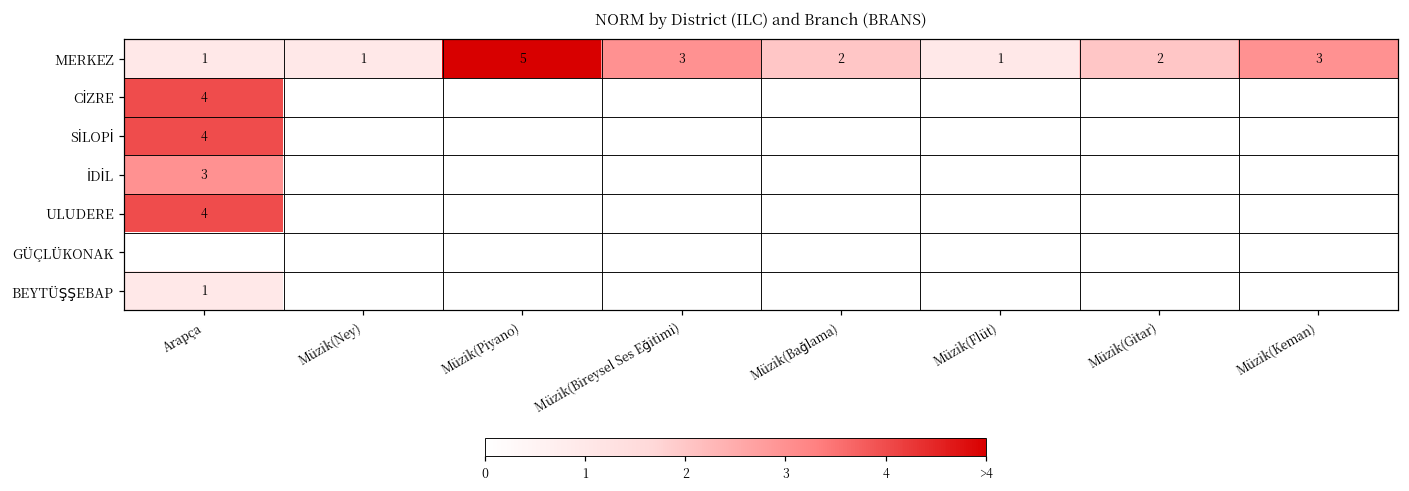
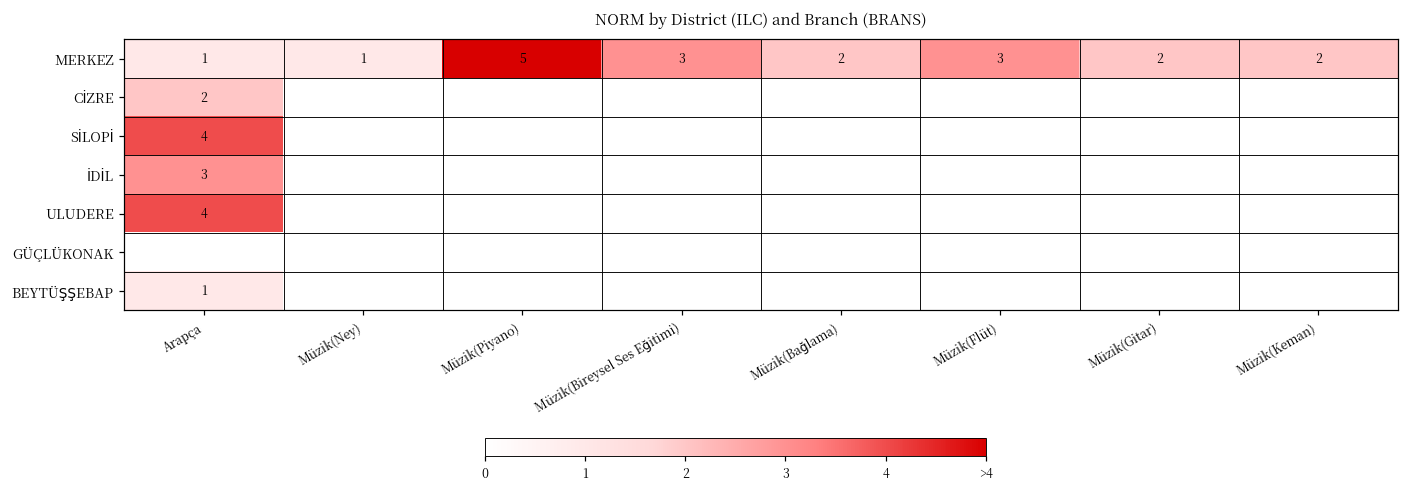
MERKEZ, Müzik(Flüt): 1 -> 3
MERKEZ, Müzik(Keman): 3 -> 2
CİZRE, Arapça: 4 -> 2
